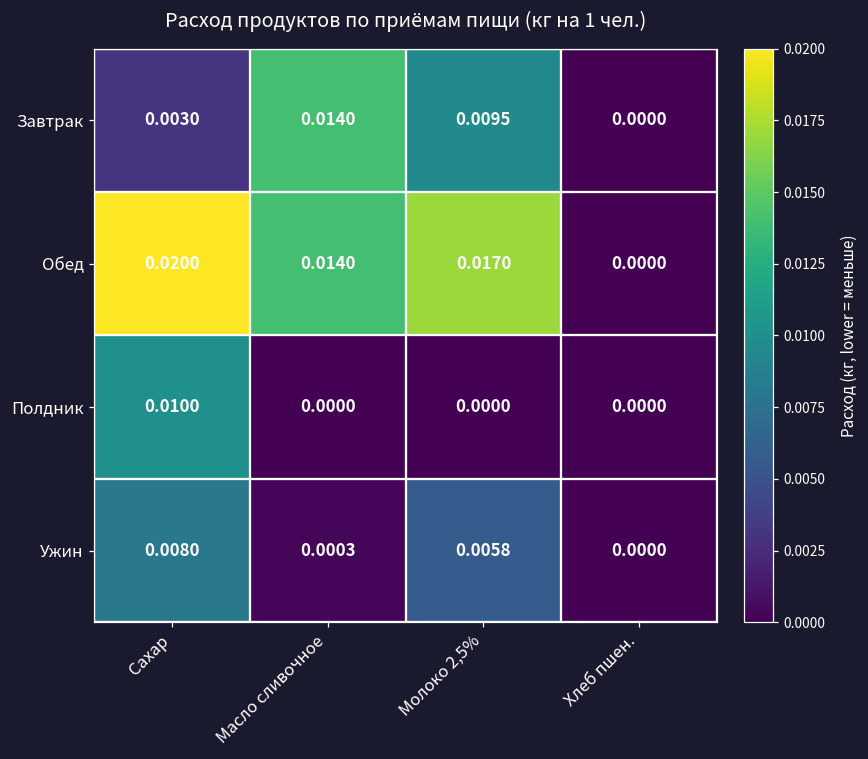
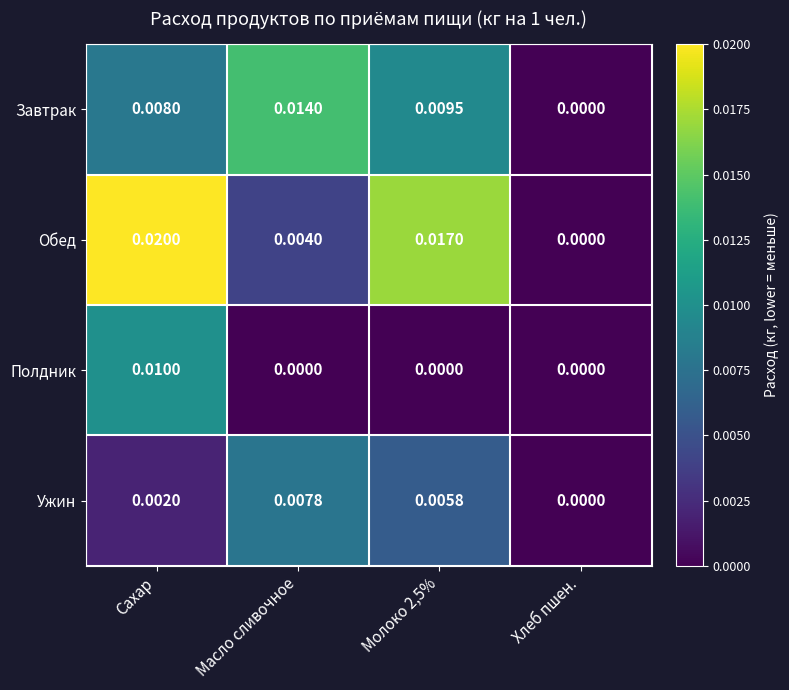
Завтрак, Сахар: 0.0030 -> 0.0080
Обед, Масло сливочное: 0.0140 -> 0.0040
Ужин, Сахар: 0.0080 -> 0.0020
Ужин, Масло сливочное: 0.0003 -> 0.0078
